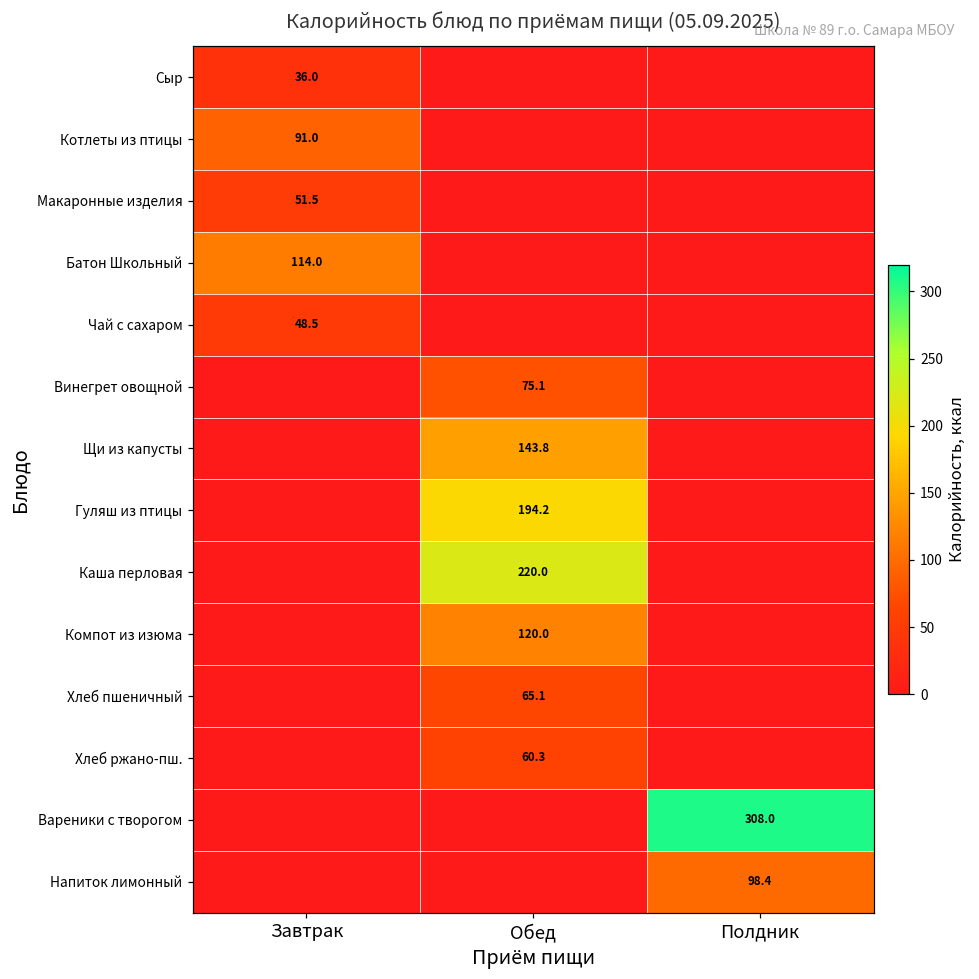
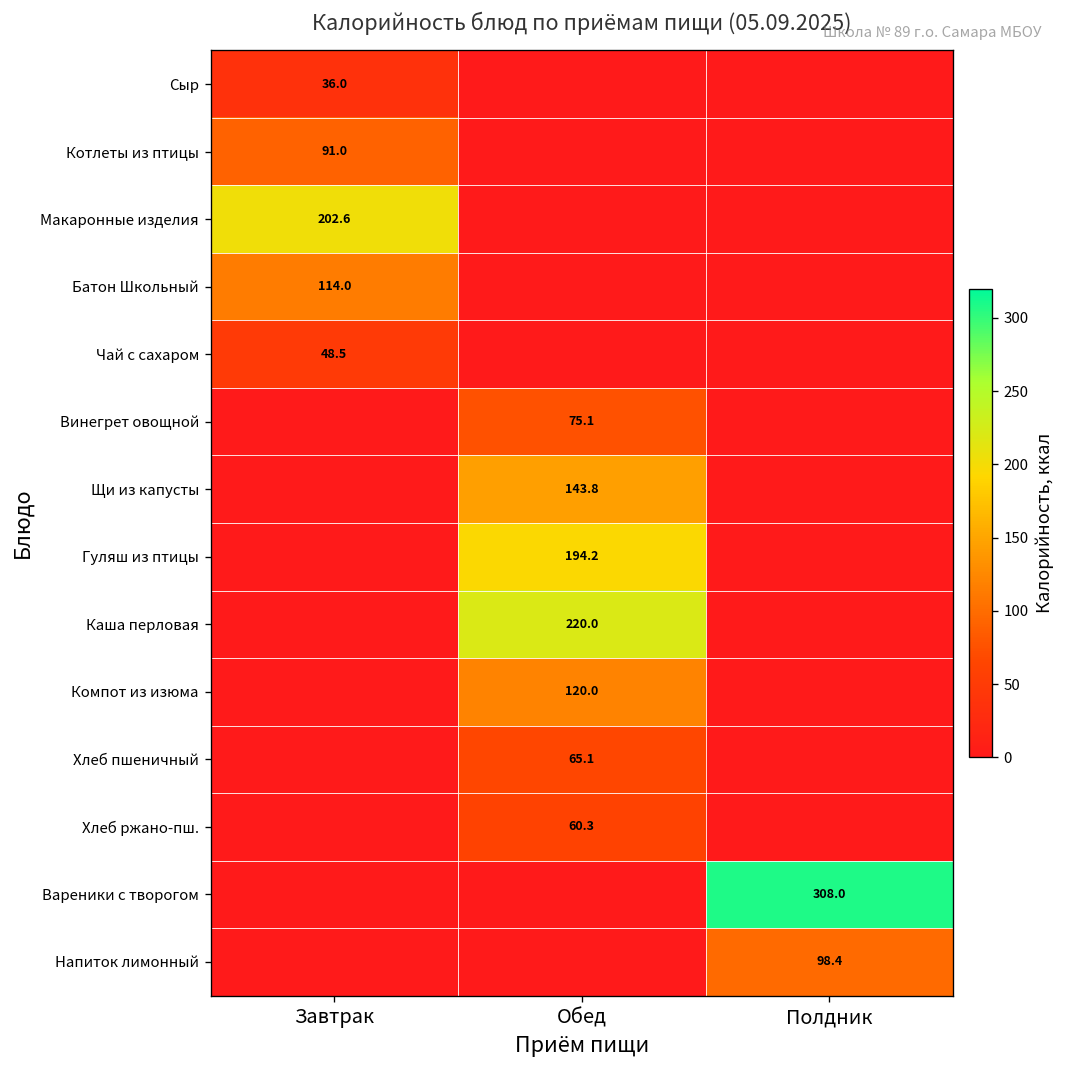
Макаронные изделия, Завтрак: 51.5 -> 202.6
